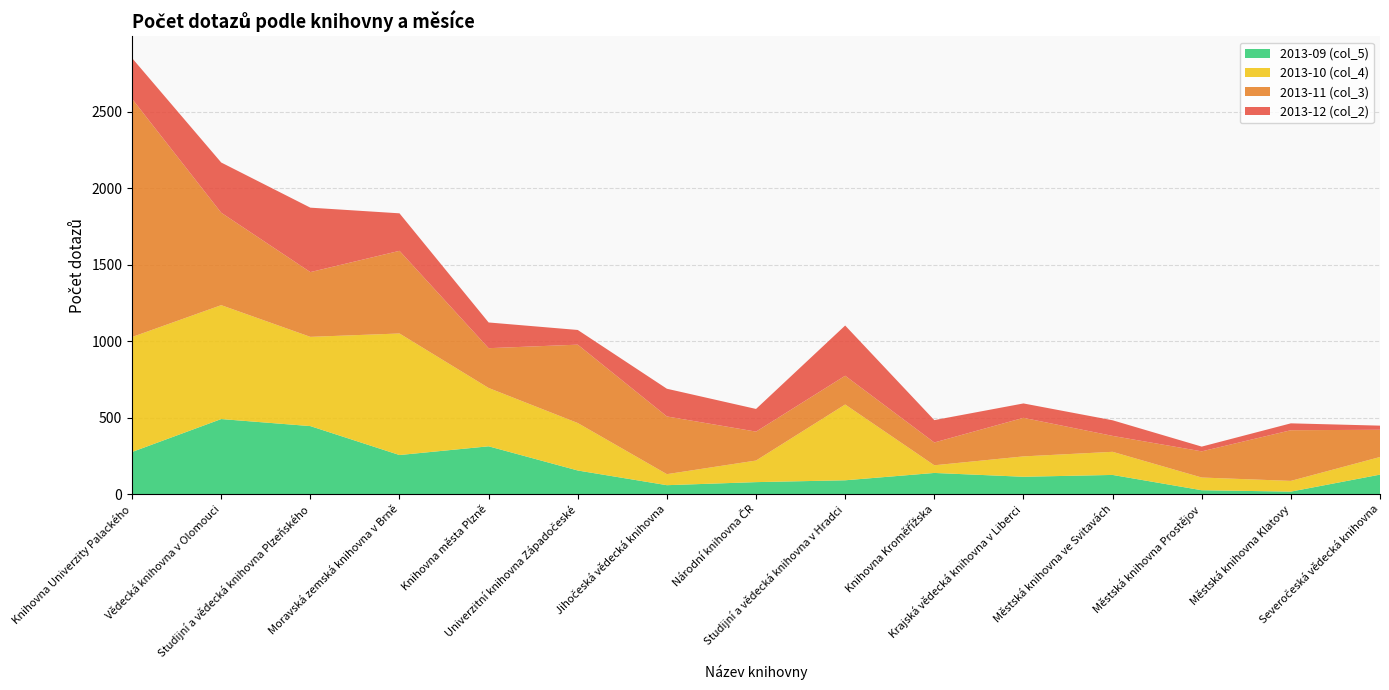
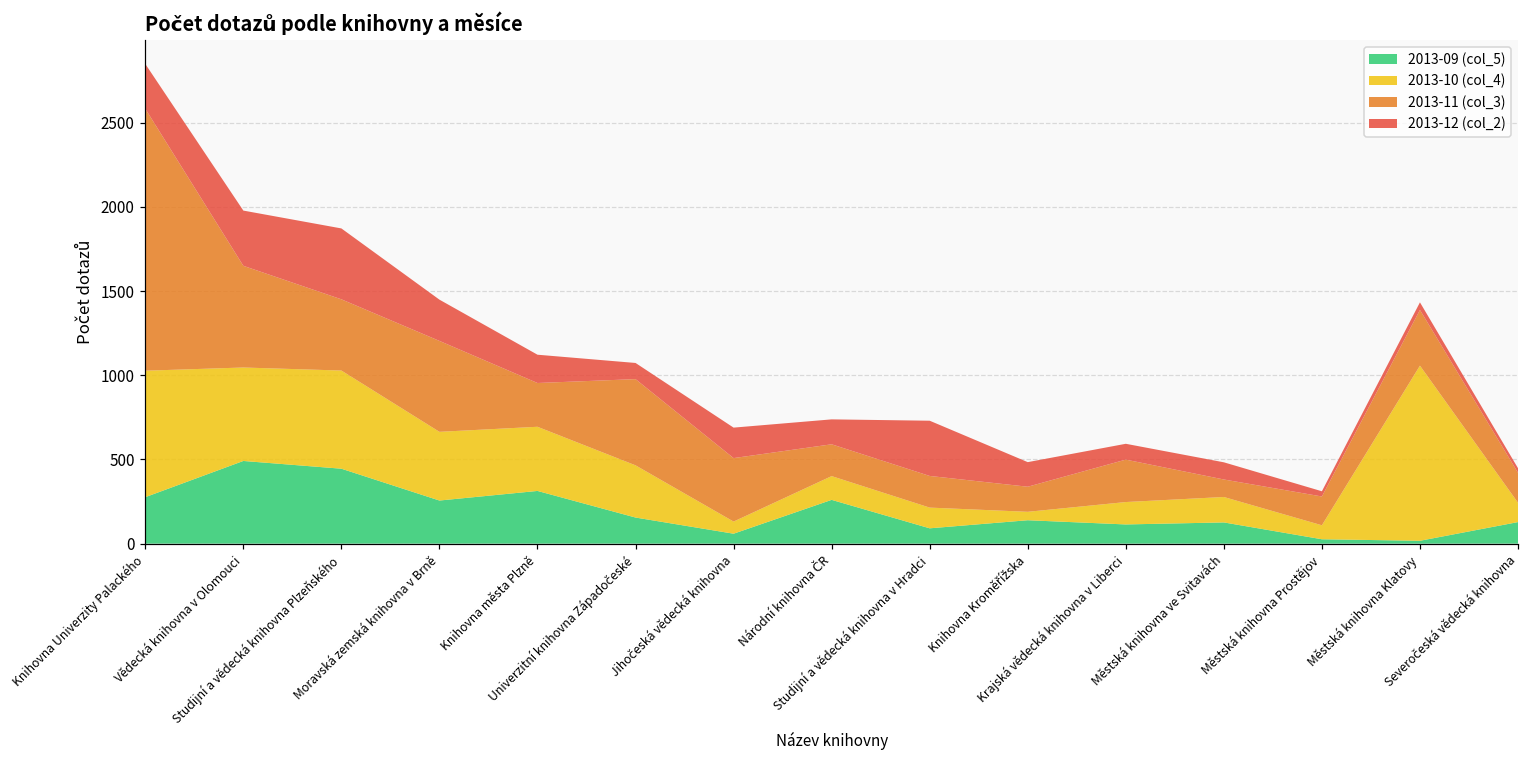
2013-10 (col_4), Vědecká knihovna v Olomouci: 740 -> 560
2013-10 (col_4), Moravská zemská knihovna v Brně: 790 -> 410
2013-09 (col_5), Národní knihovna ČR: 80 -> 260
2013-10 (col_4), Studijní a vědecká knihovna v Hradci: 500 -> 120
2013-10 (col_4), Městská knihovna Klatovy: 70 -> 1040
